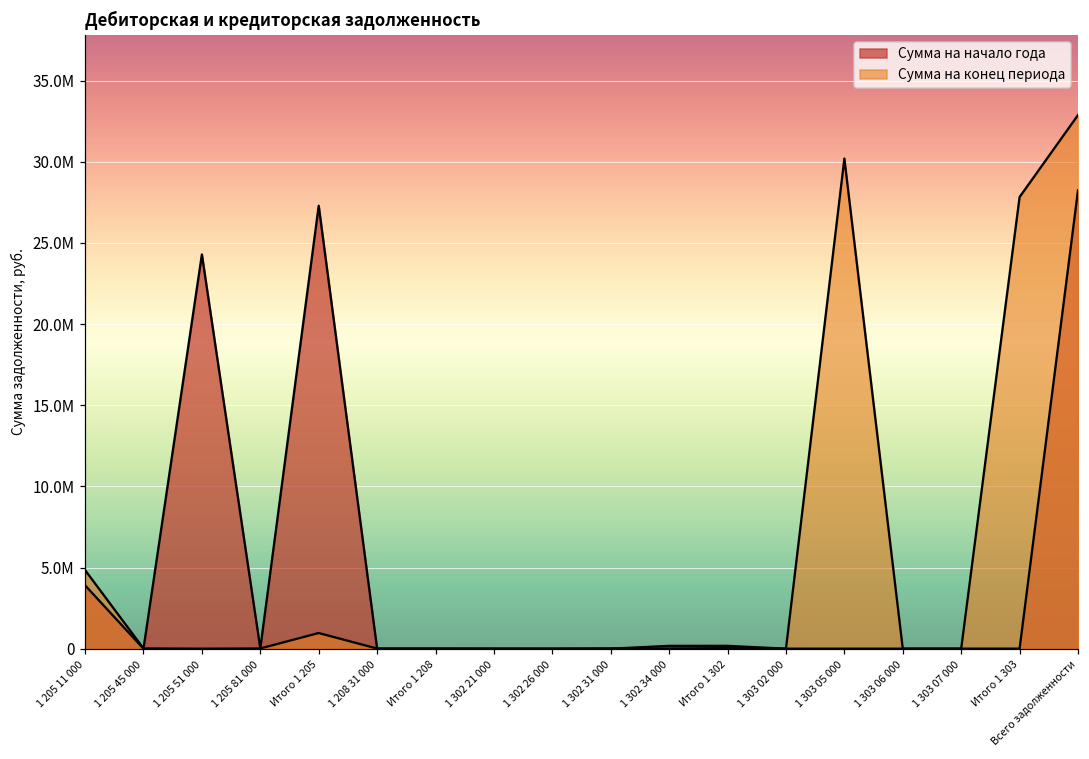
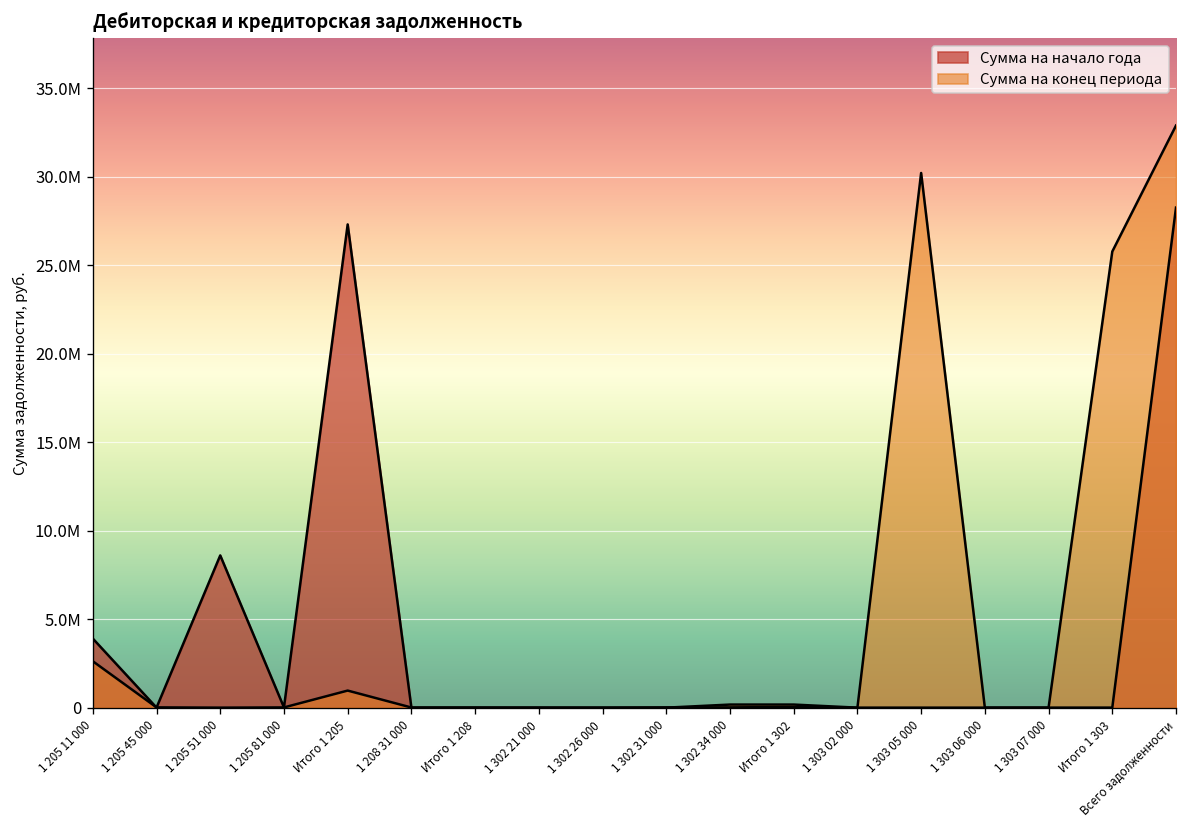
Сумма на конец периода, 1 205 11 000: 4800000 -> 2600000
Сумма на начало года, 1 205 51 000: 24300000 -> 8600000
Сумма на конец периода, Итого 1 303: 27800000 -> 25800000
